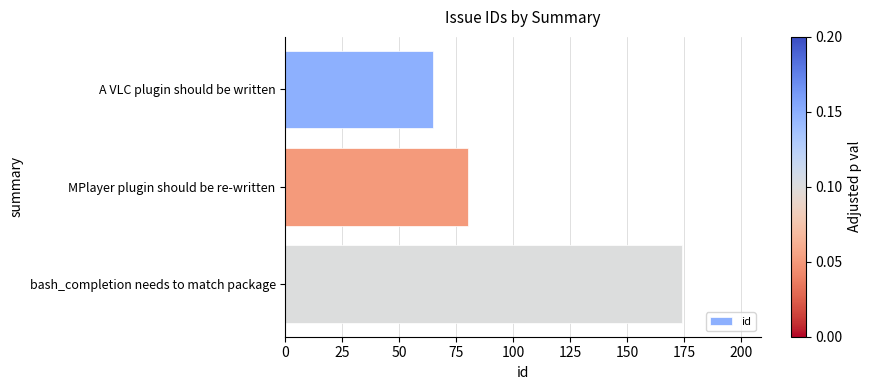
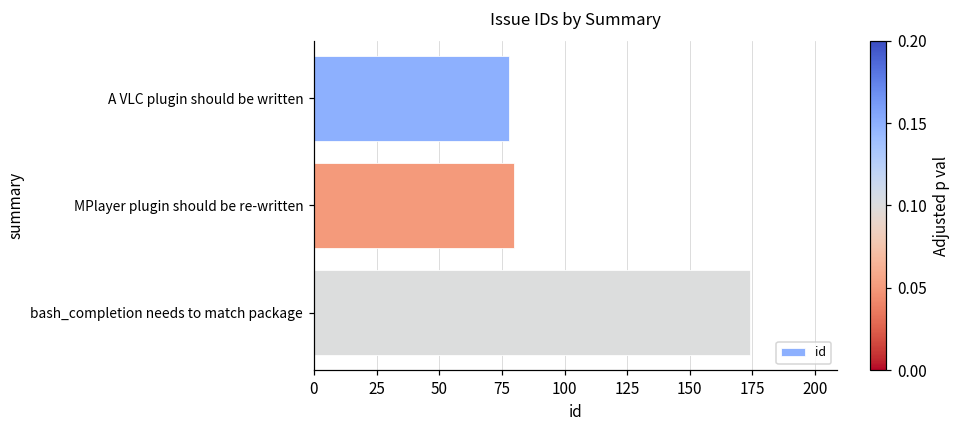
A VLC plugin should be written: 65 -> 78
